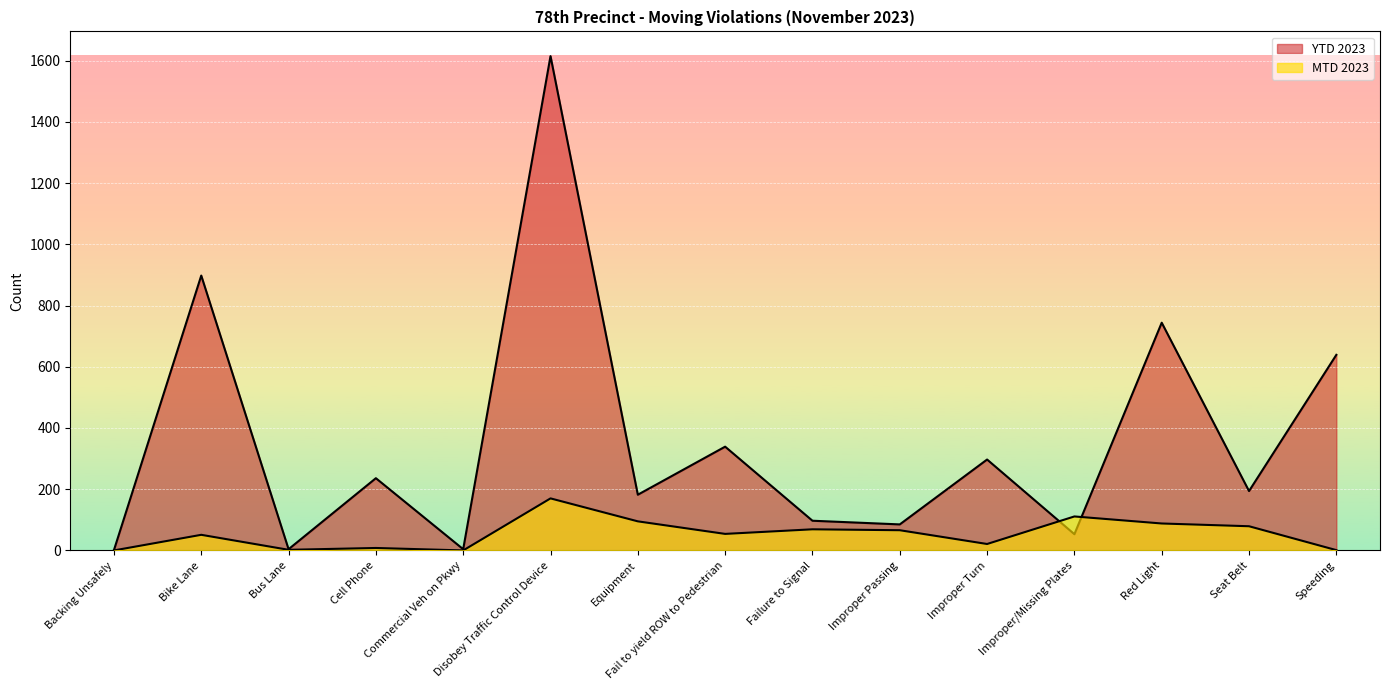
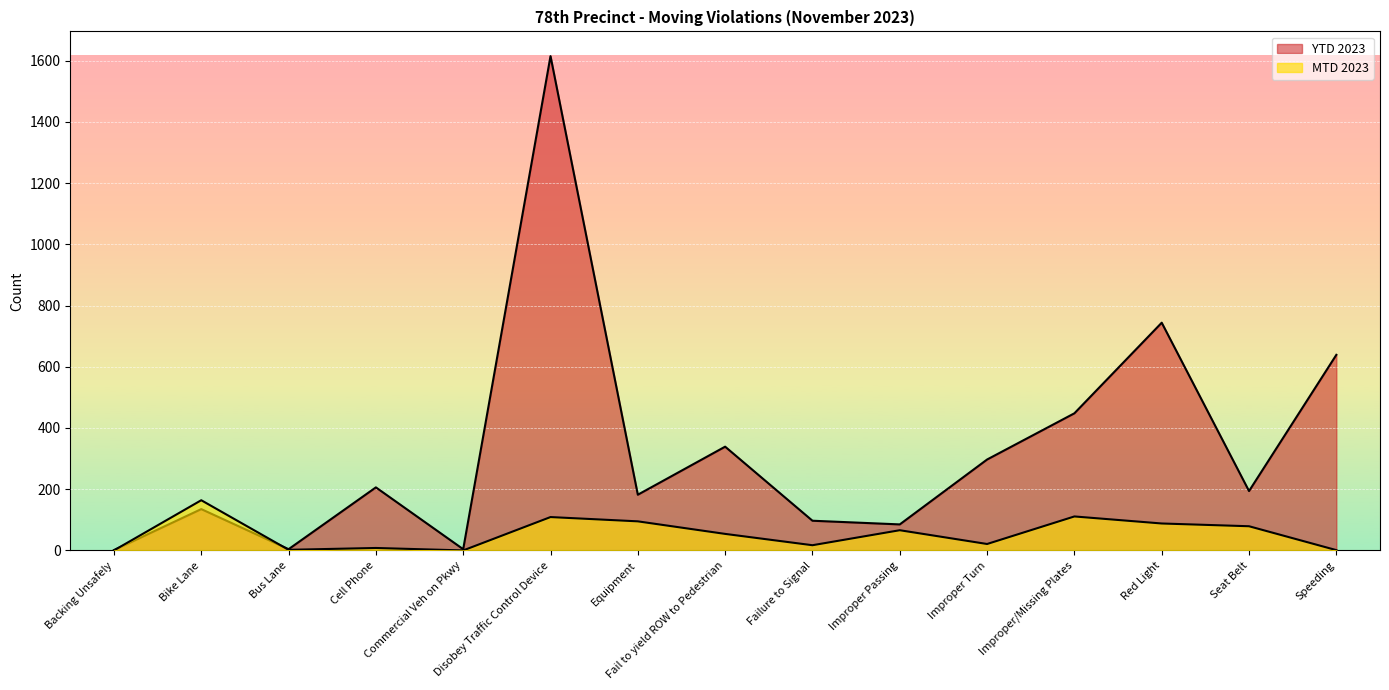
YTD 2023, Bike Lane: 900 -> 140
MTD 2023, Bike Lane: 50 -> 160
YTD 2023, Cell Phone: 240 -> 210
MTD 2023, Disobey Traffic Control Device: 170 -> 110
MTD 2023, Failure to Signal: 70 -> 20
YTD 2023, Improper/Missing Plates: 50 -> 450
